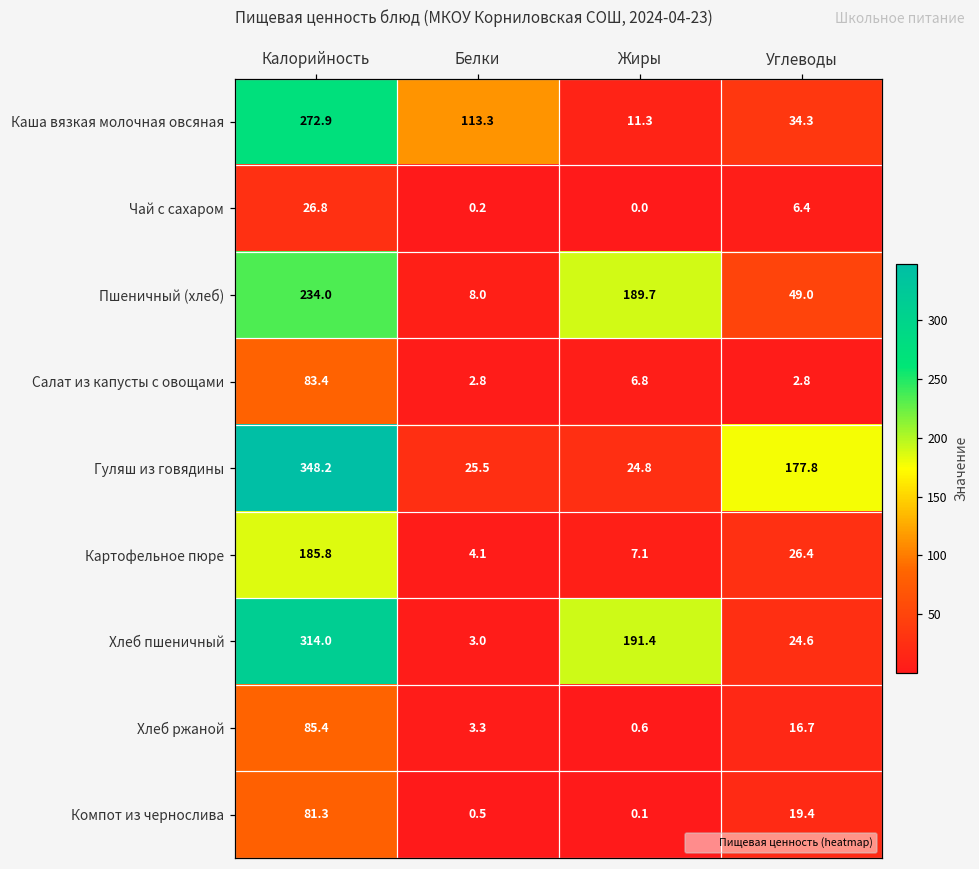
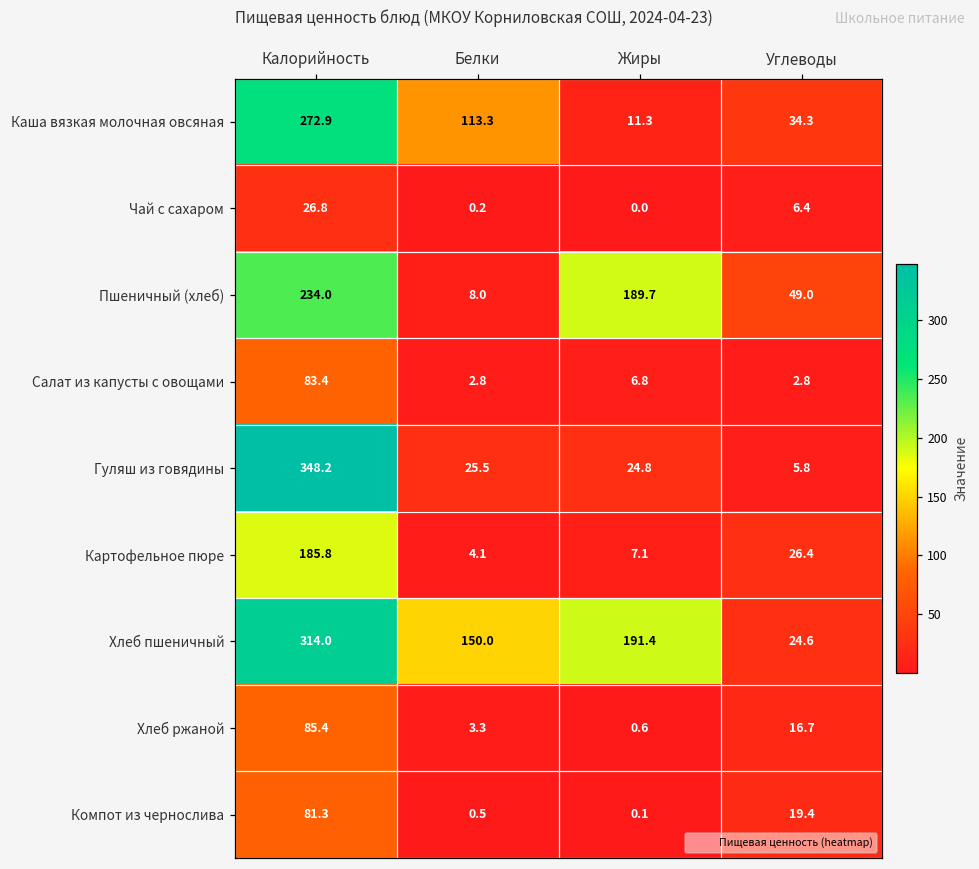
Гуляш из говядины, Углеводы: 177.8 -> 5.8
Хлеб пшеничный, Белки: 3.0 -> 150.0
